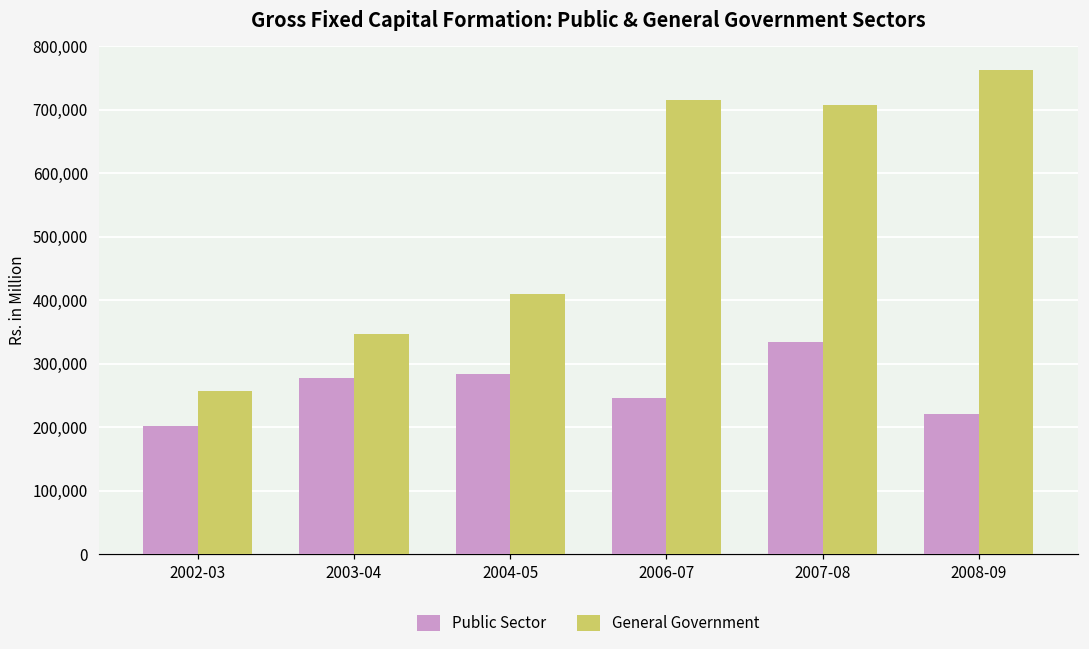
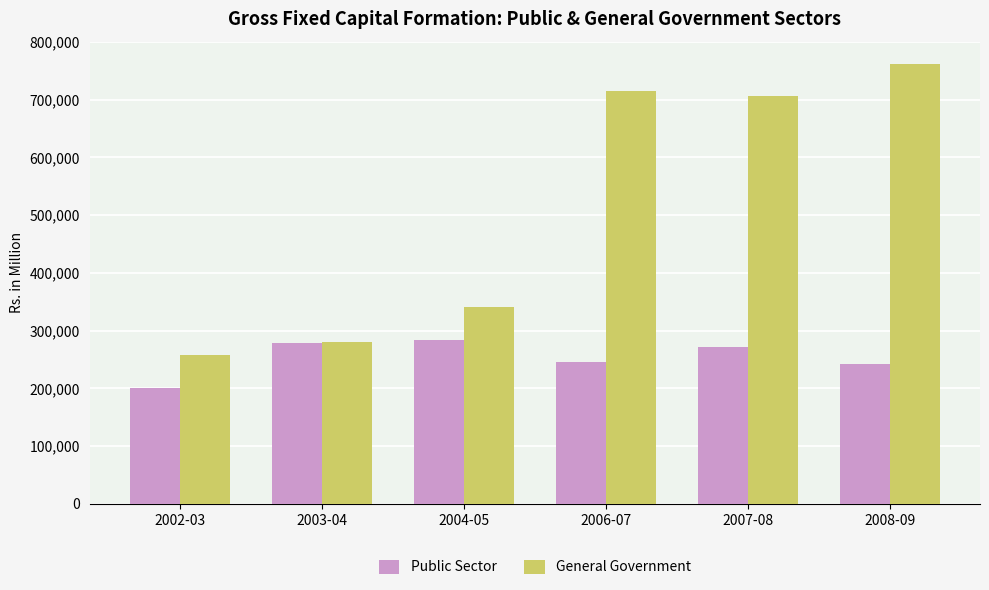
General Government, 2003-04: 350,000 -> 280,000
General Government, 2004-05: 410,000 -> 340,000
Public Sector, 2007-08: 330,000 -> 270,000
Public Sector, 2008-09: 220,000 -> 240,000
